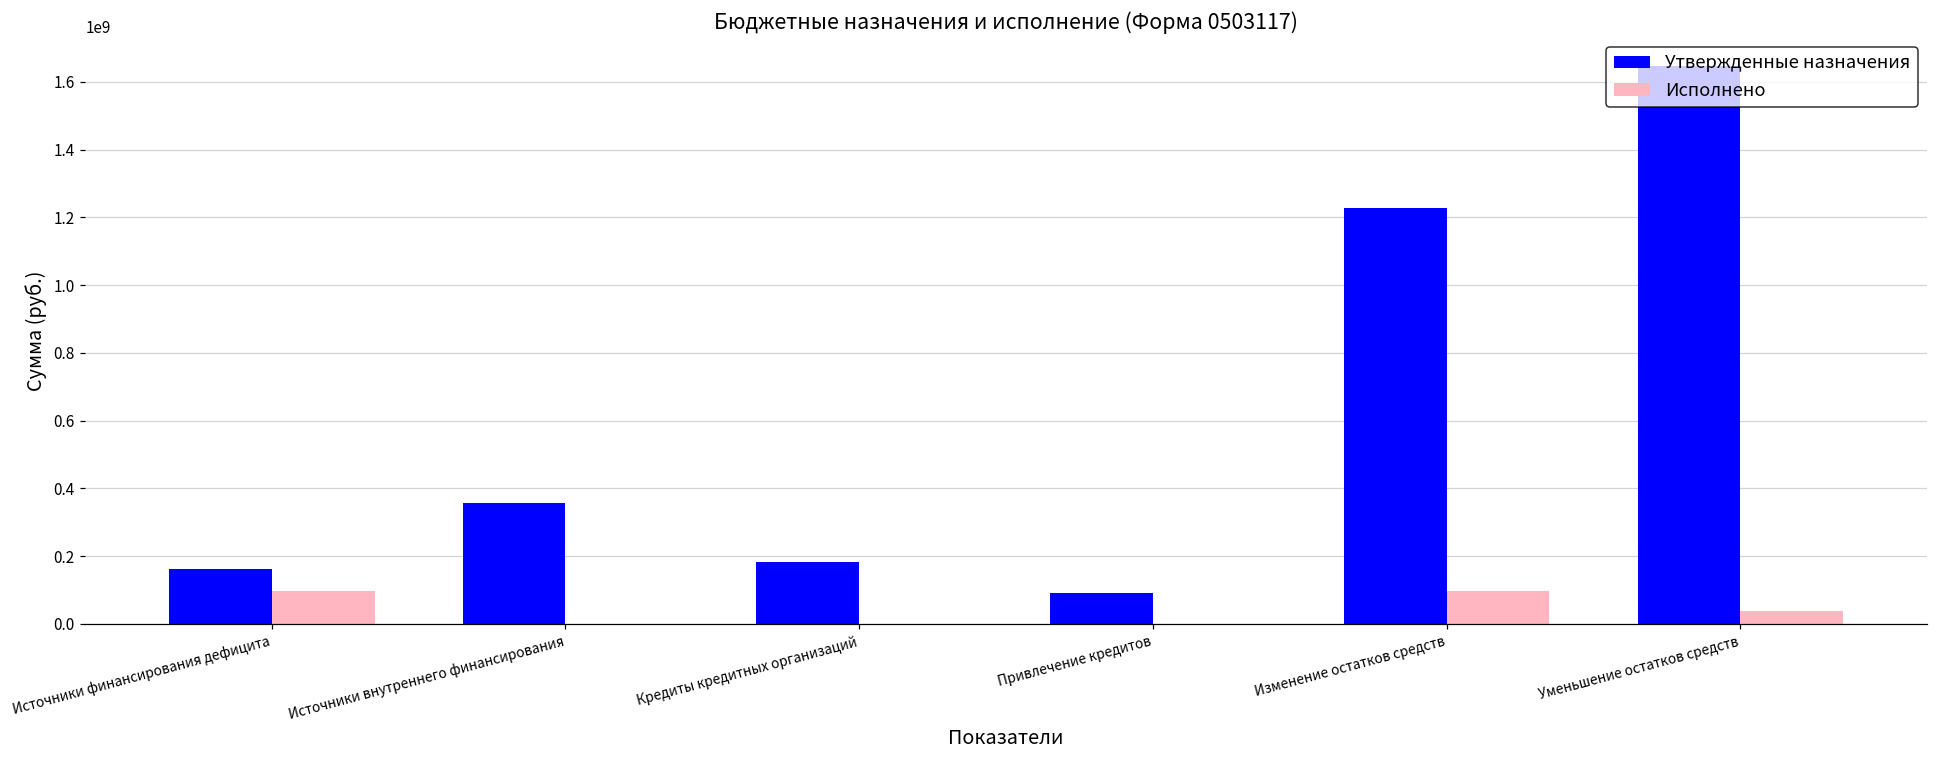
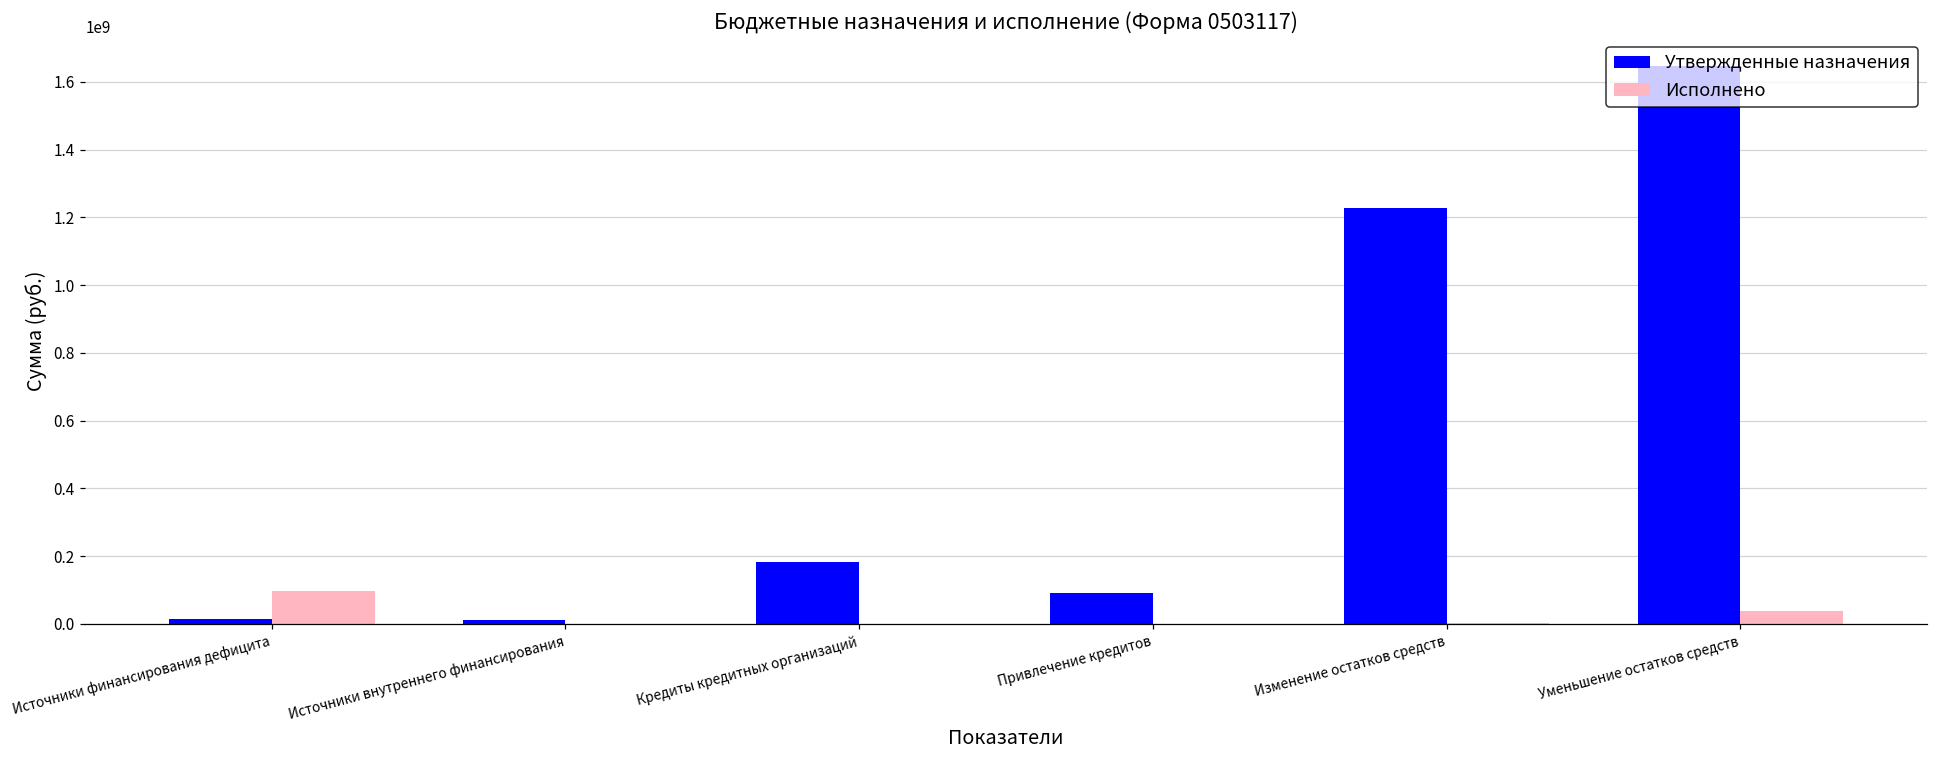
Утвержденные назначения, Источники финансирования дефицита: 160000000 -> 10000000
Утвержденные назначения, Источники внутреннего финансирования: 360000000 -> 10000000
Исполнено, Изменение остатков средств: 100000000 -> 0
